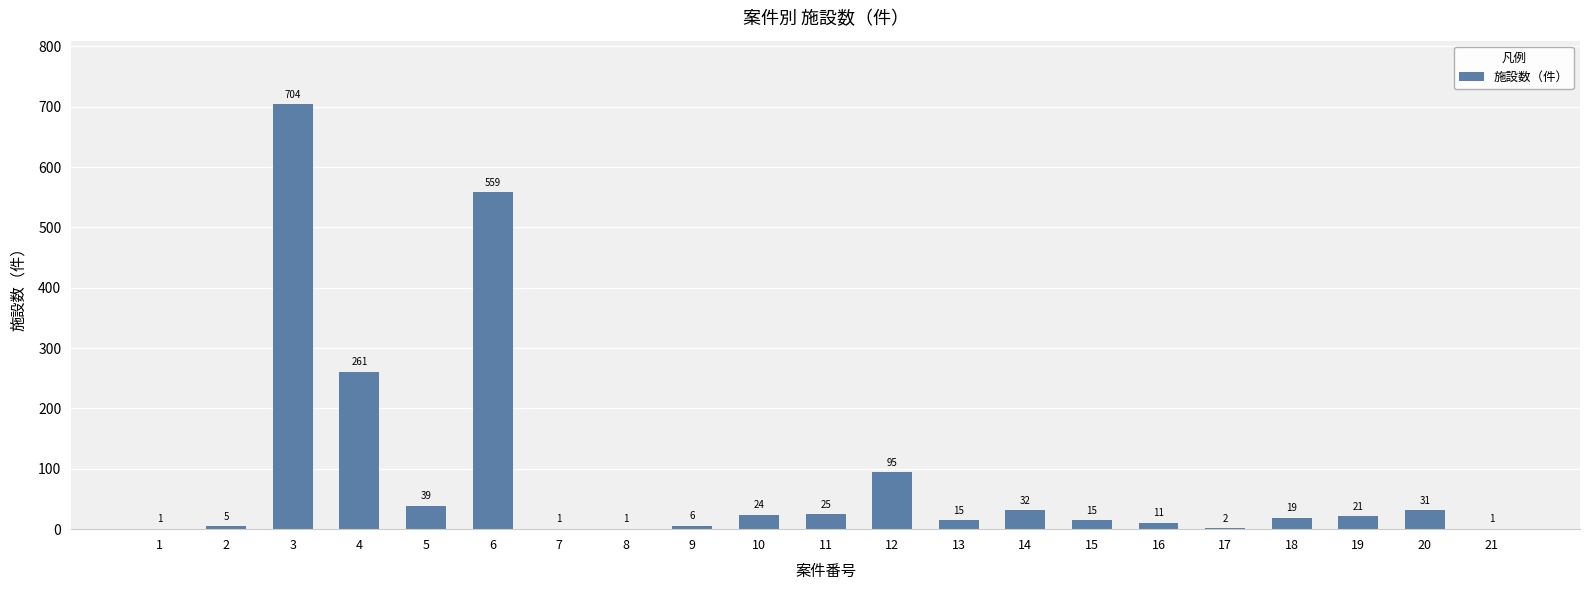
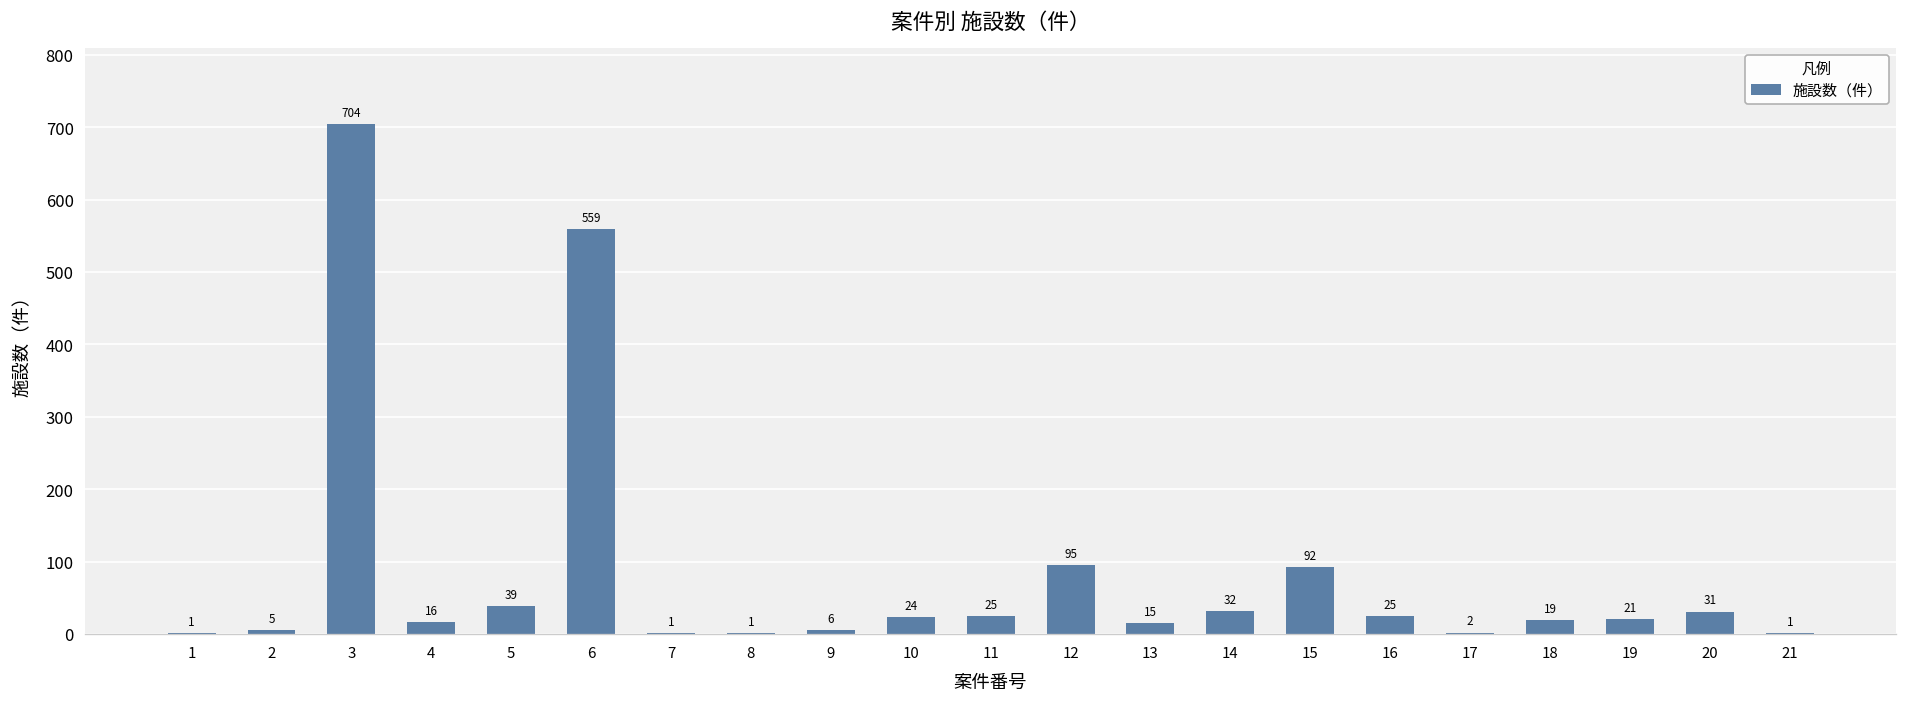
4: 261 -> 16
15: 15 -> 92
16: 11 -> 25
